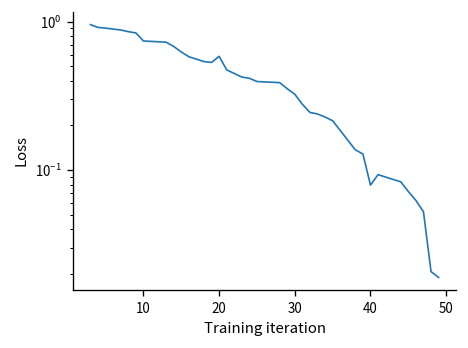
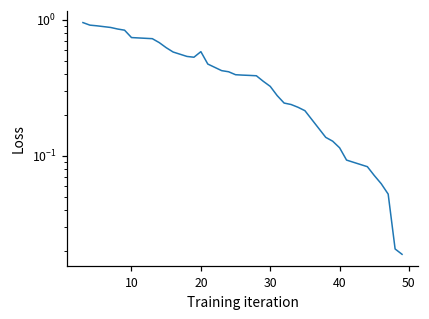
40: 0.08 -> 0.11
